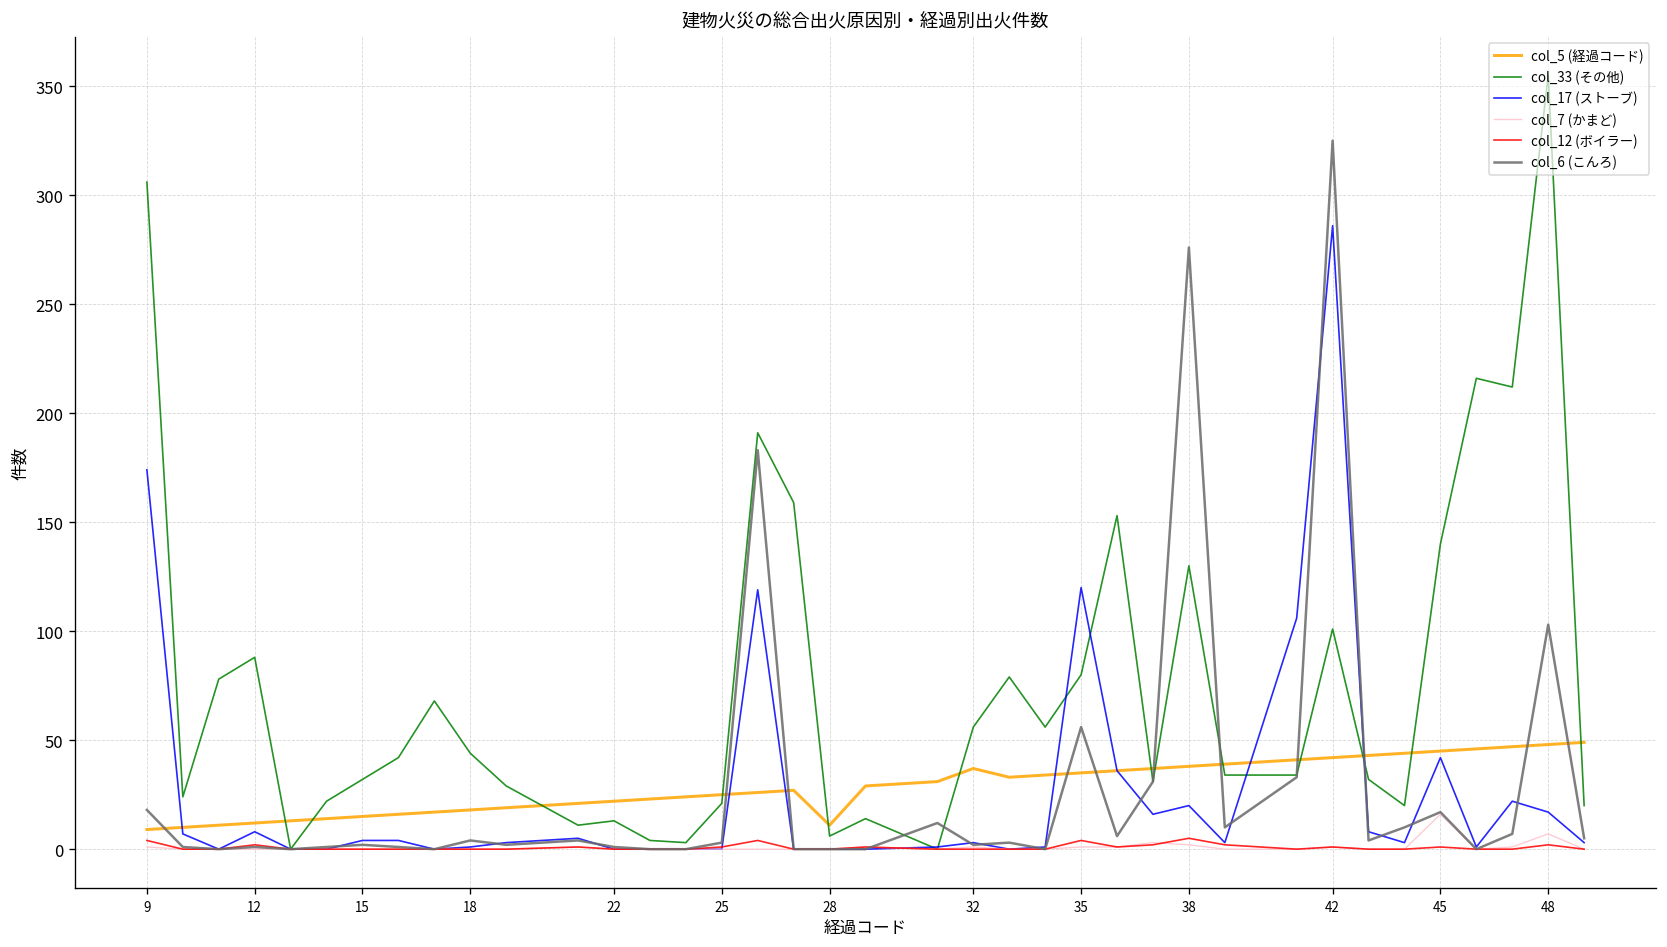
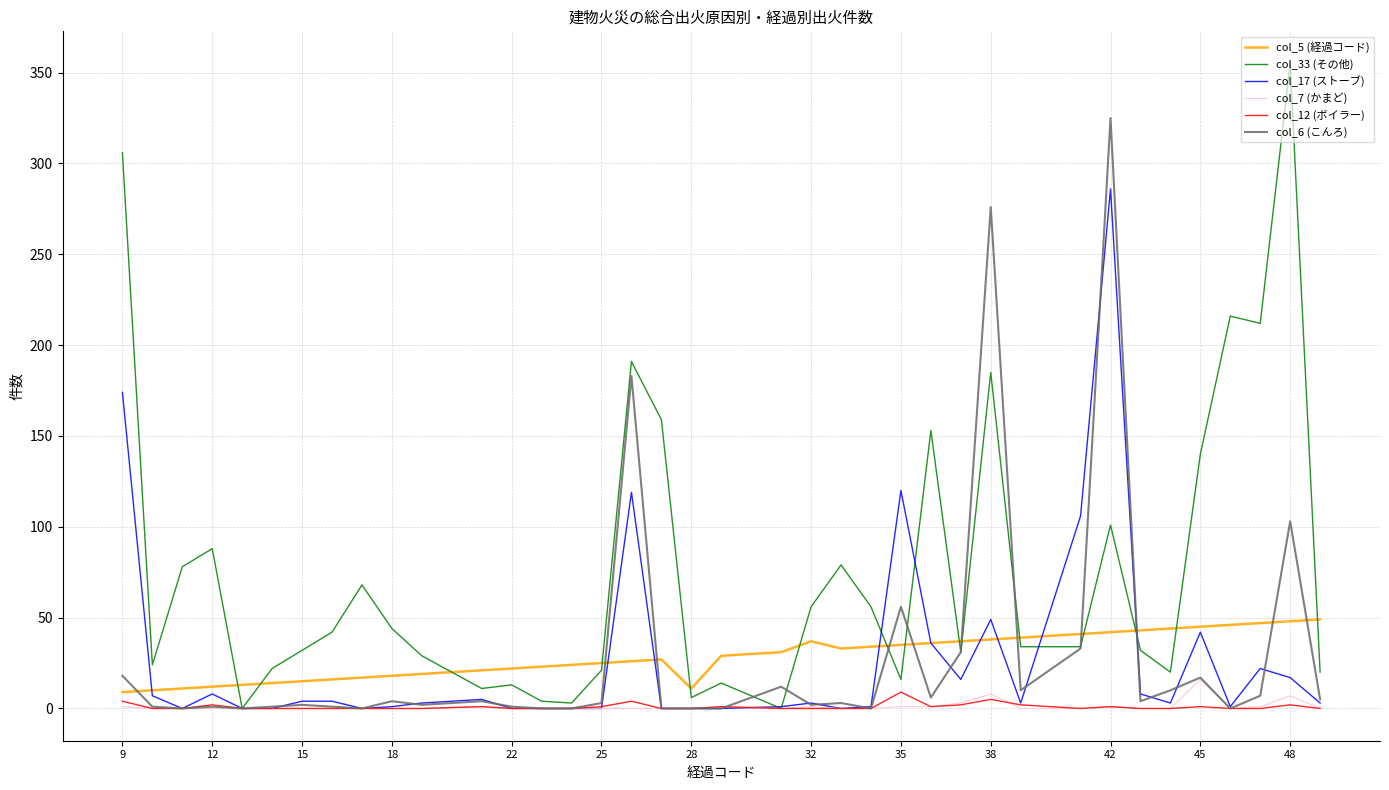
col_33 (その他), 35: 80 -> 16
col_12 (ボイラー), 35: 4 -> 9
col_33 (その他), 38: 130 -> 185
col_17 (ストーブ), 38: 20 -> 49
col_7 (かまど), 38: 2 -> 8
